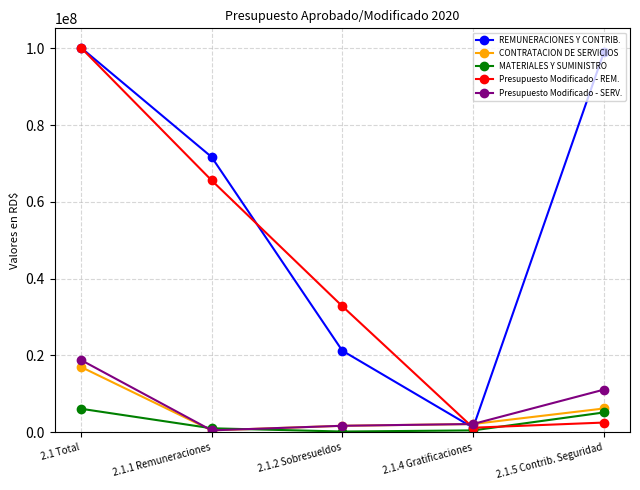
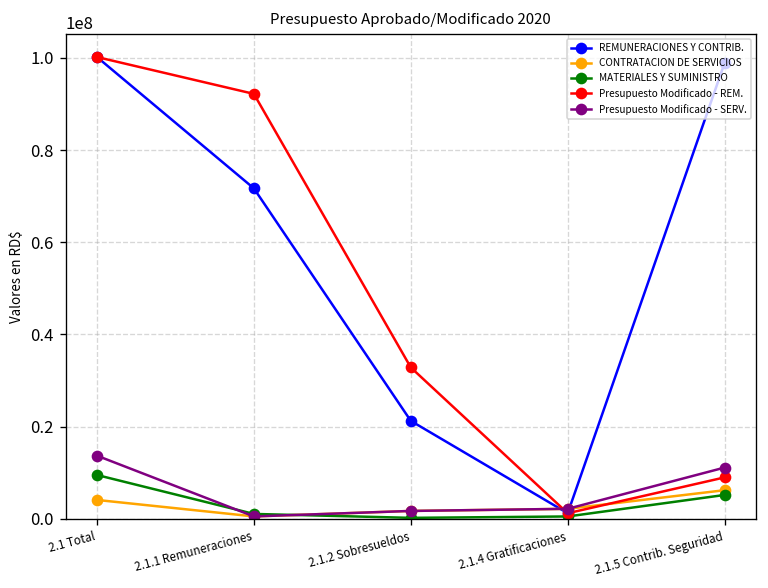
CONTRATACION DE SERVICIOS, 2.1 Total: 17000000 -> 4000000
MATERIALES Y SUMINISTRO, 2.1 Total: 6000000 -> 9000000
Presupuesto Modificado - SERV., 2.1 Total: 19000000 -> 14000000
Presupuesto Modificado - REM., 2.1.1 Remuneraciones: 66000000 -> 92000000
Presupuesto Modificado - REM., 2.1.5 Contrib. Seguridad: 3000000 -> 9000000
